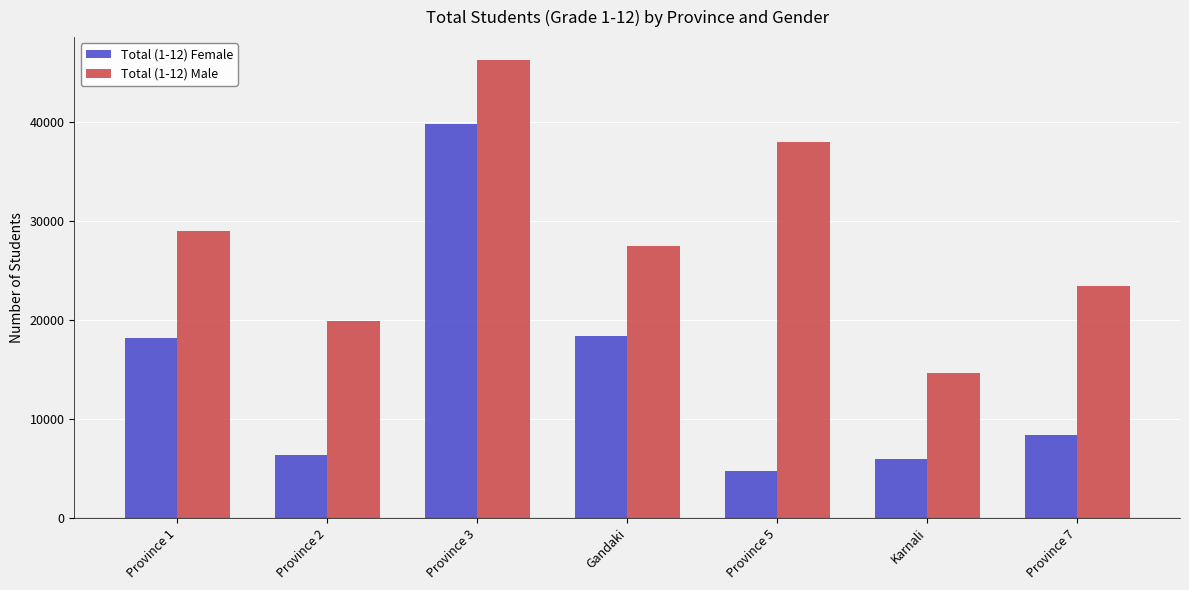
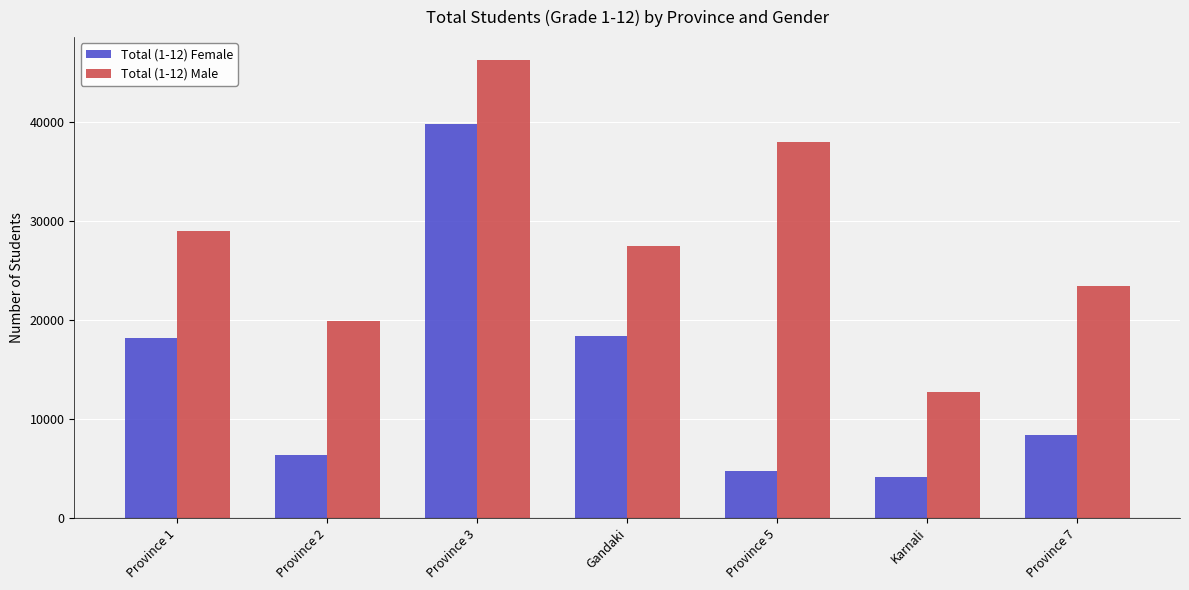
Total (1-12) Female, Karnali: 6000 -> 4000
Total (1-12) Male, Karnali: 15000 -> 13000
